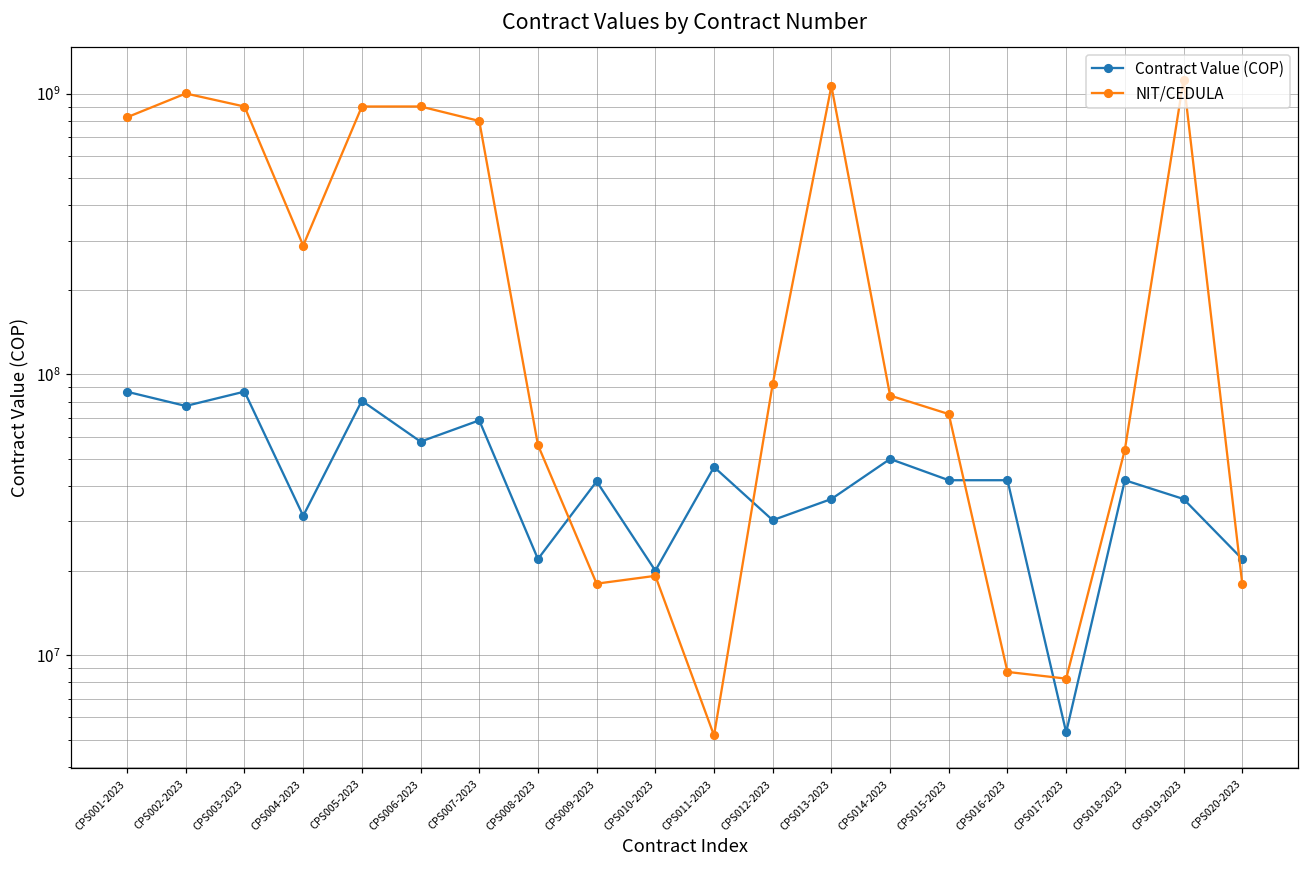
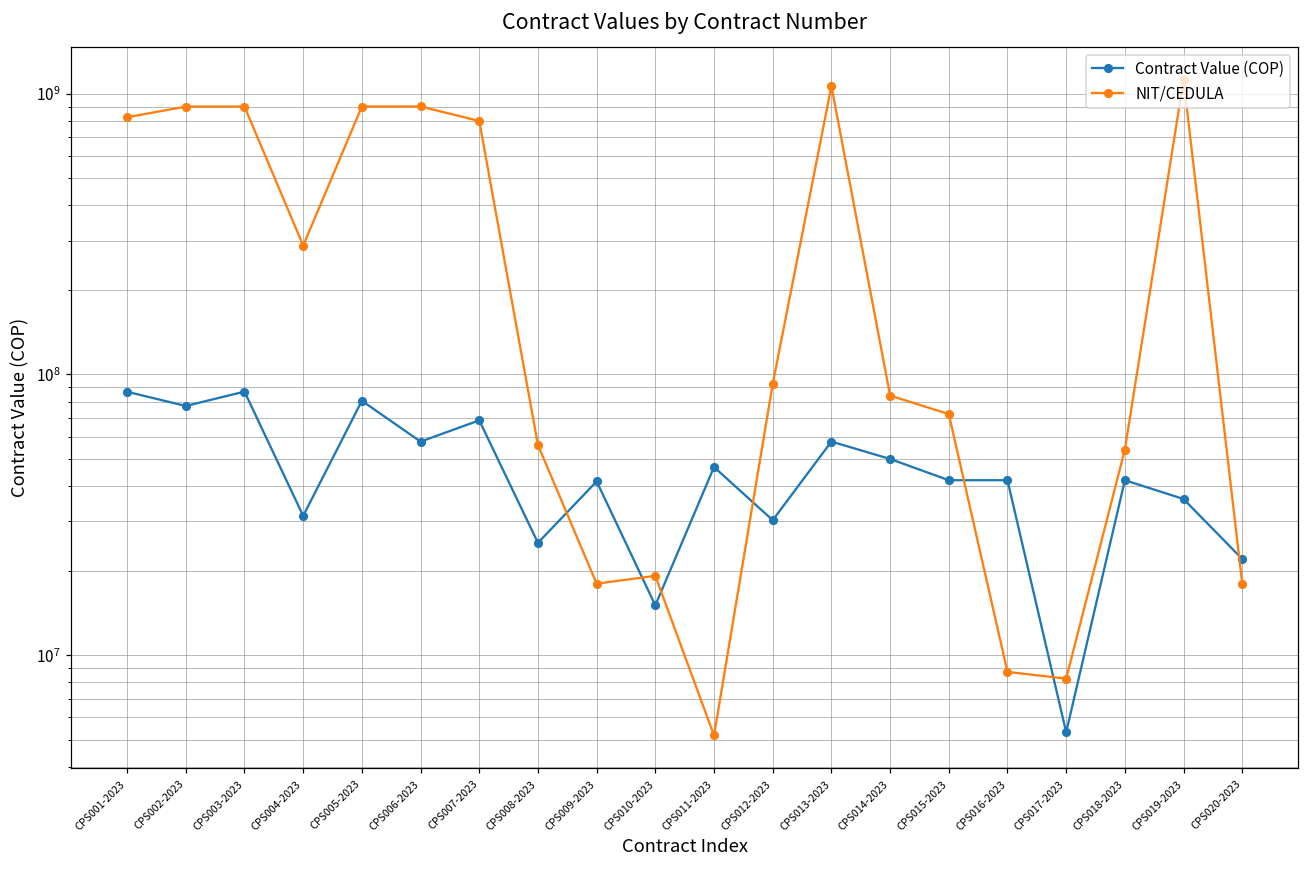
NIT/CEDULA, CPS002-2023: 1000000000 -> 900000000
Contract Value (COP), CPS008-2023: 22000000 -> 25000000
Contract Value (COP), CPS010-2023: 20000000 -> 15000000
Contract Value (COP), CPS013-2023: 36000000 -> 58000000
